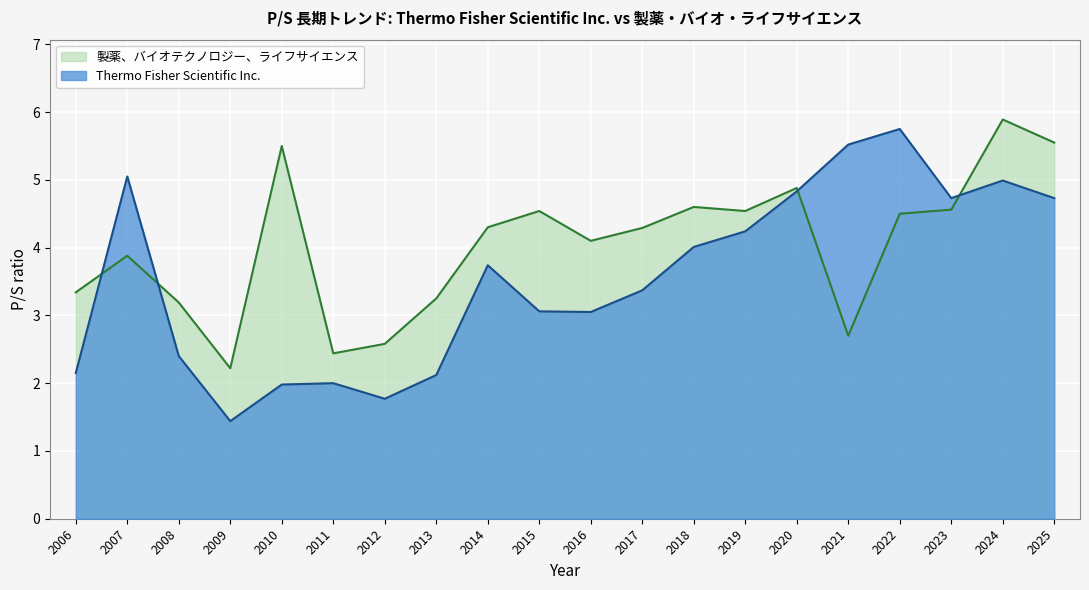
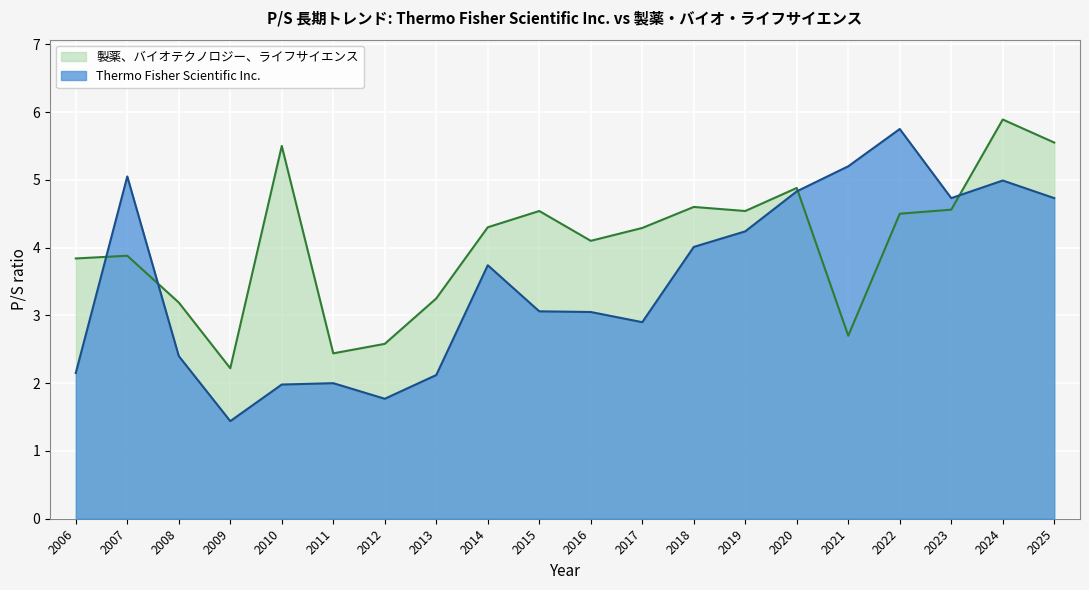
製薬、バイオテクノロジー、ライフサイエンス, 2006: 3.3 -> 3.8
Thermo Fisher Scientific Inc., 2017: 3.4 -> 2.9
Thermo Fisher Scientific Inc., 2021: 5.5 -> 5.2
